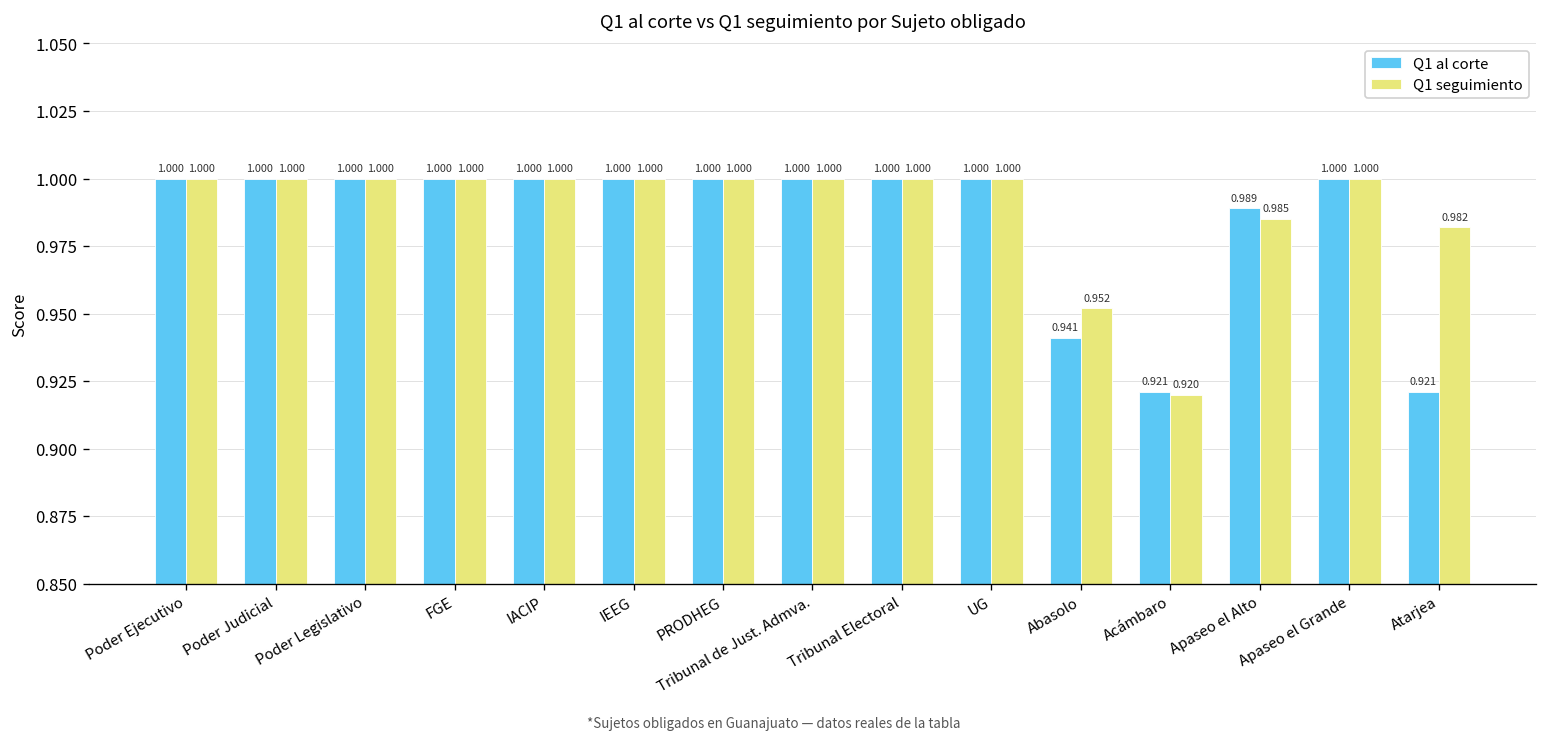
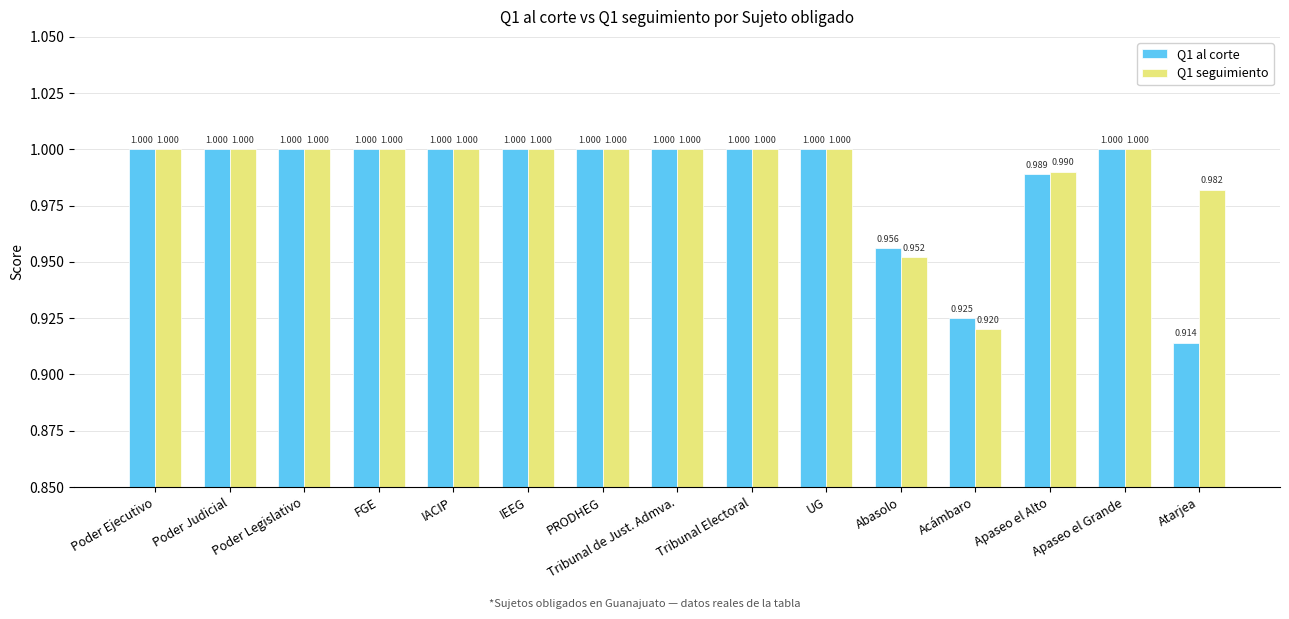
Q1 al corte, Abasolo: 0.941 -> 0.956
Q1 al corte, Acámbaro: 0.921 -> 0.925
Q1 seguimiento, Apaseo el Alto: 0.985 -> 0.990
Q1 al corte, Atarjea: 0.921 -> 0.914
